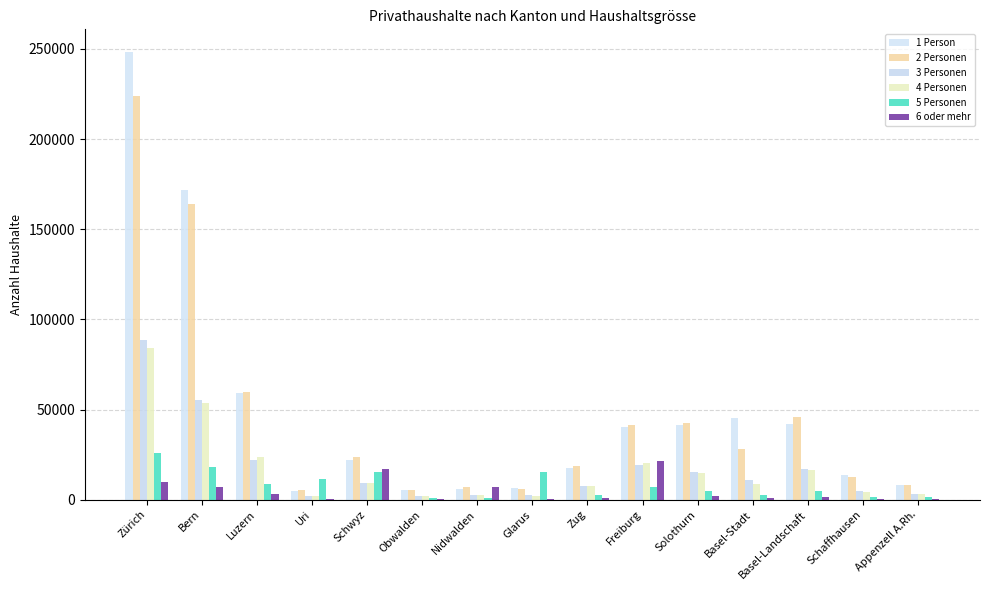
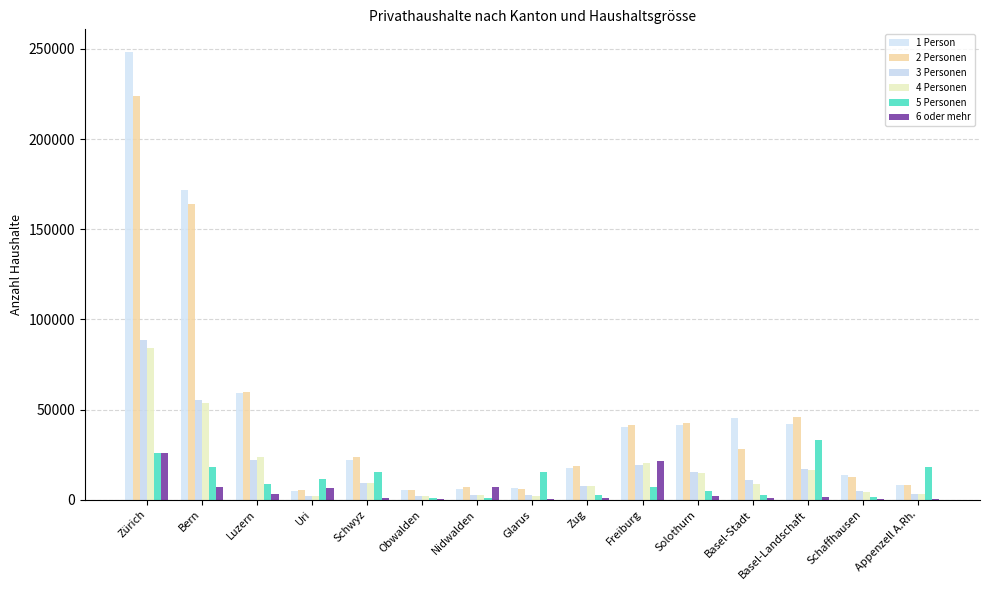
6 oder mehr, Zürich: 10000 -> 26000
6 oder mehr, Uri: 0 -> 6000
6 oder mehr, Schwyz: 17000 -> 1000
5 Personen, Basel-Landschaft: 5000 -> 33000
5 Personen, Appenzell A.Rh.: 1000 -> 18000
